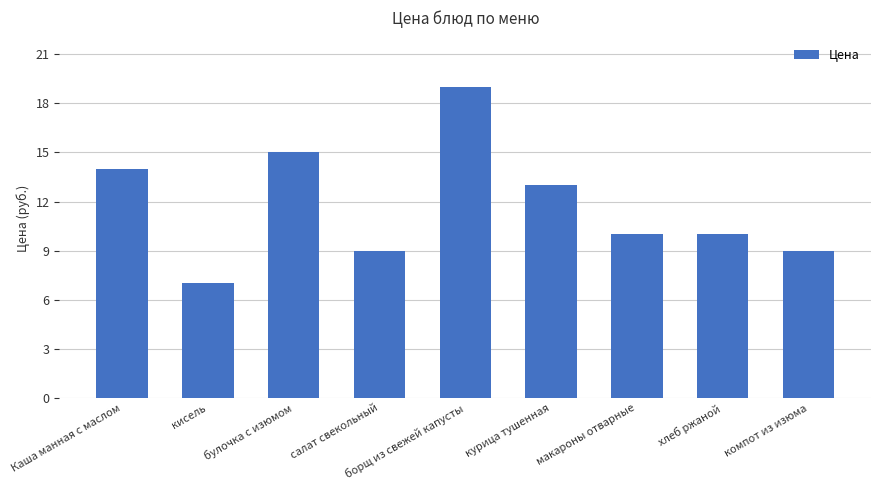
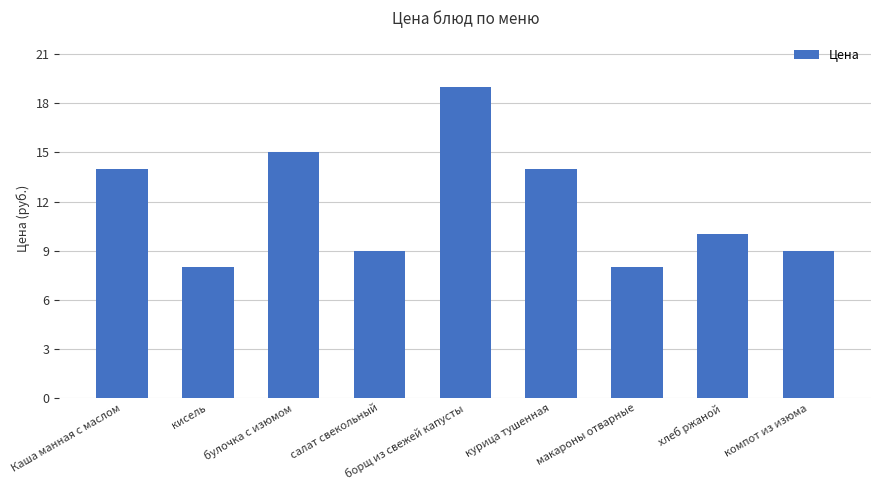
кисель: 7 -> 8
курица тушенная: 13 -> 14
макароны отварные: 10 -> 8
